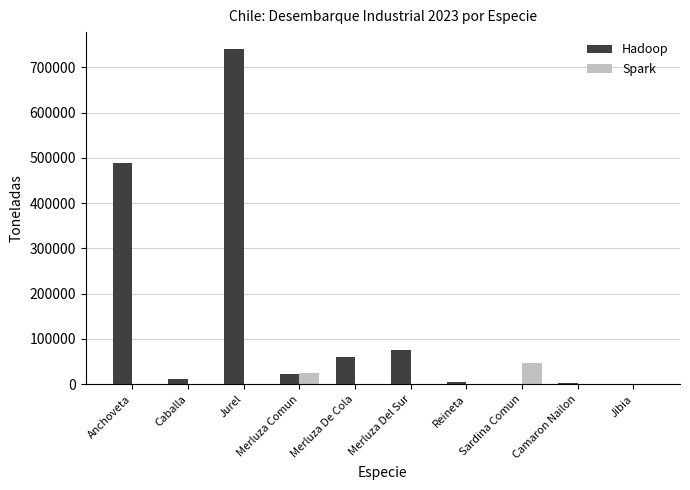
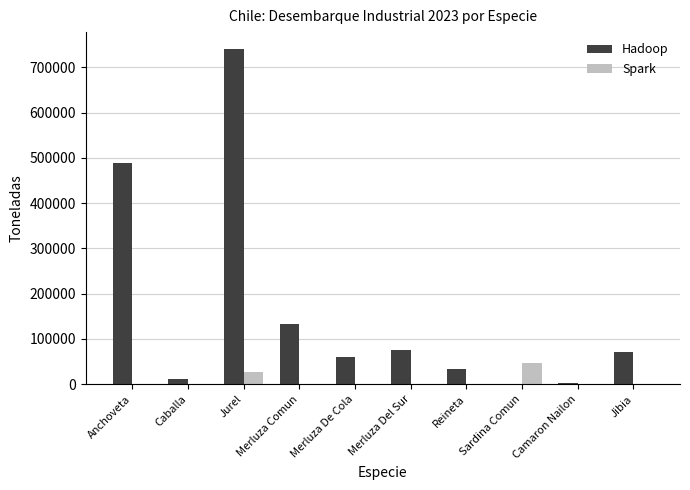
Spark, Jurel: 0 -> 30000
Hadoop, Merluza Comun: 20000 -> 130000
Spark, Merluza Comun: 20000 -> 0
Hadoop, Reineta: 10000 -> 30000
Hadoop, Jibia: 0 -> 70000
